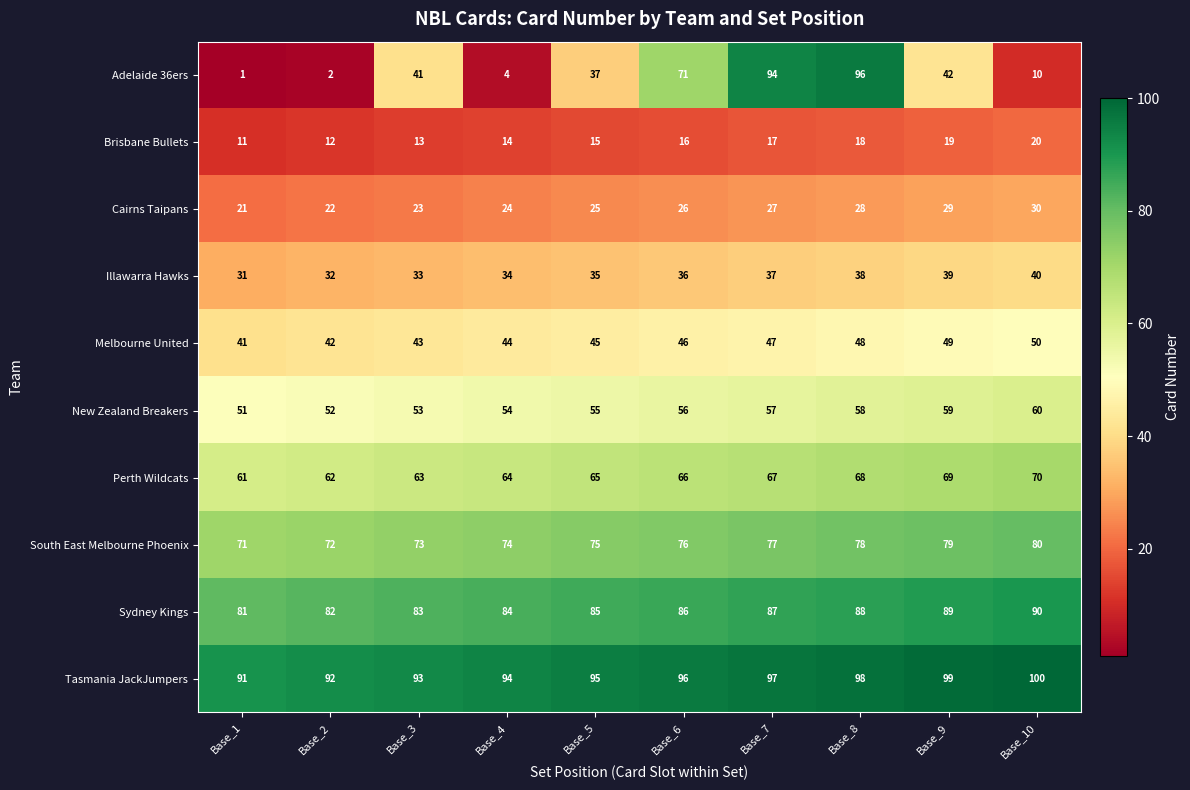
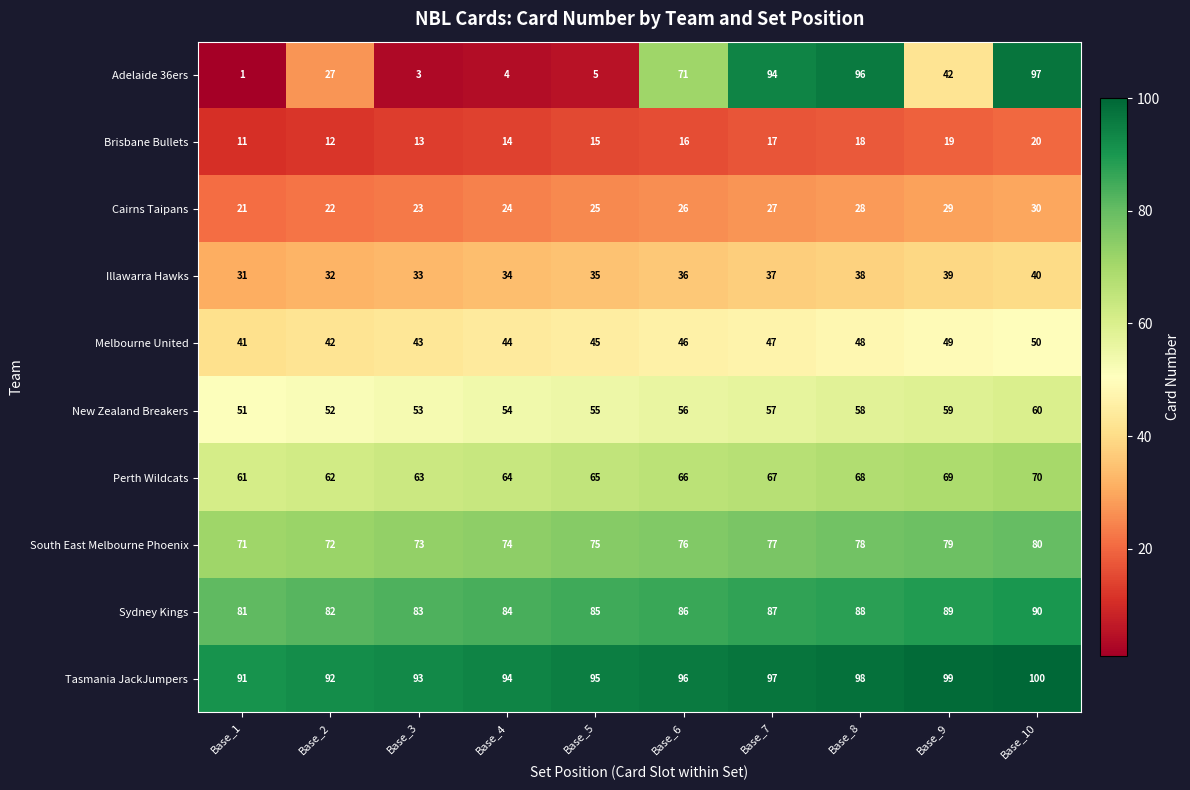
Adelaide 36ers, Base_2: 2 -> 27
Adelaide 36ers, Base_3: 41 -> 3
Adelaide 36ers, Base_5: 37 -> 5
Adelaide 36ers, Base_10: 10 -> 97
